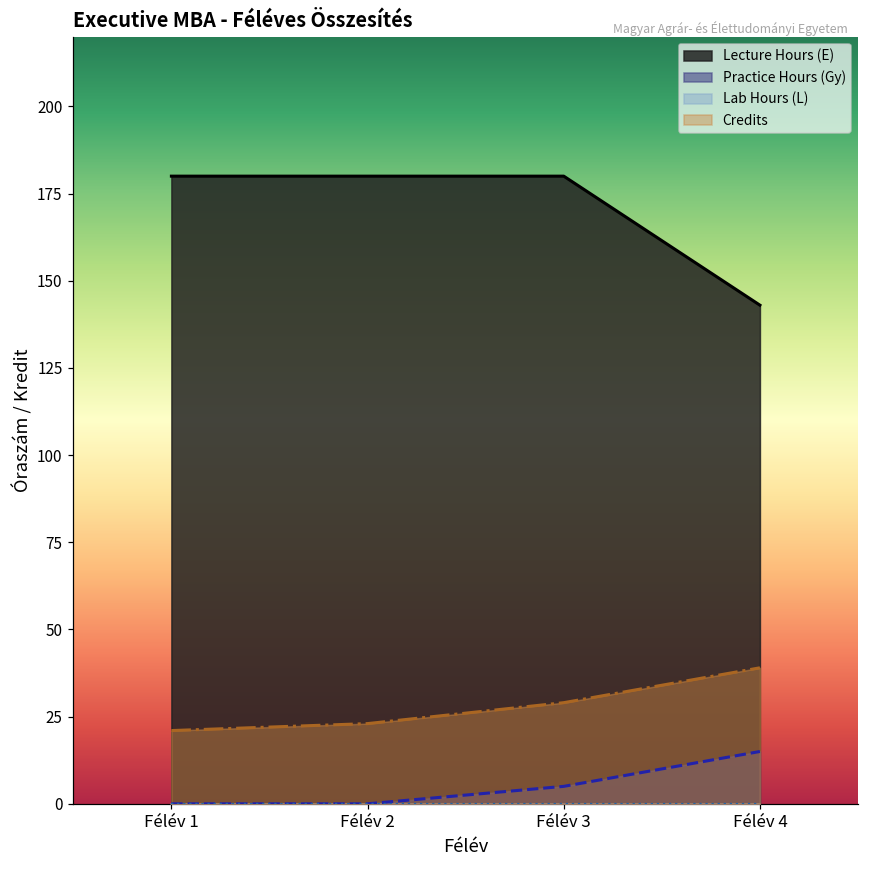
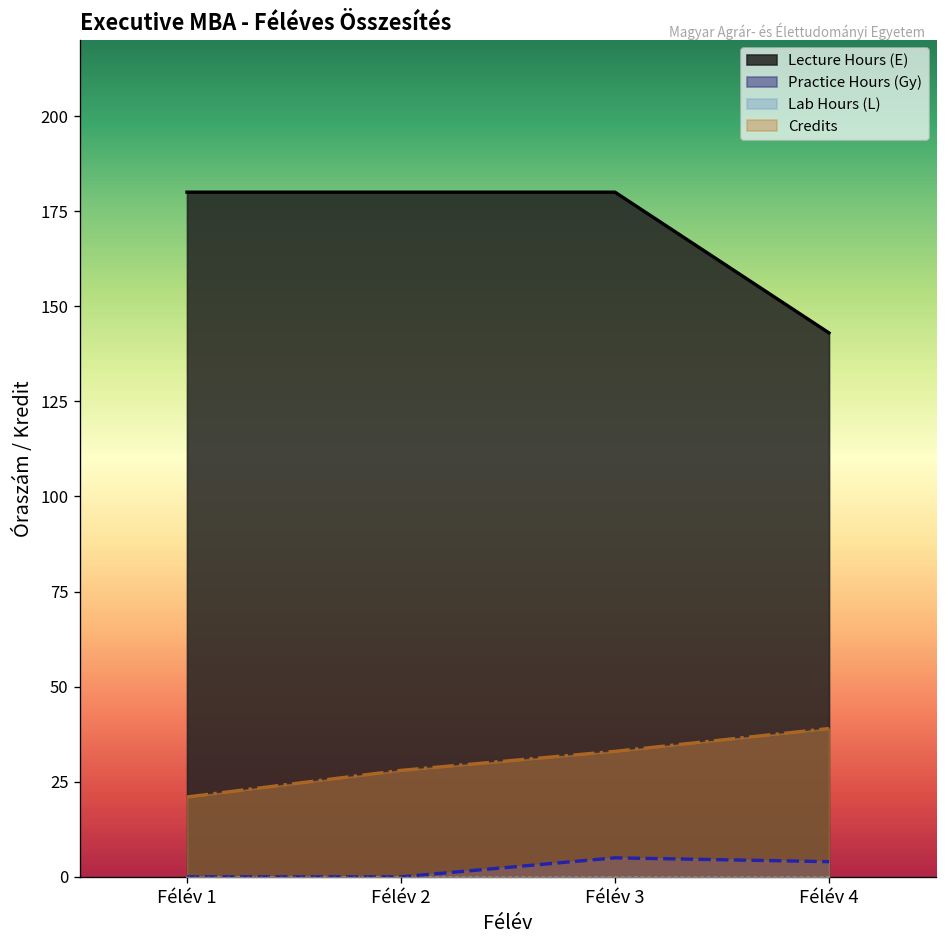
Credits, Félév 2: 23 -> 28
Credits, Félév 3: 29 -> 33
Practice Hours (Gy), Félév 4: 15 -> 4
